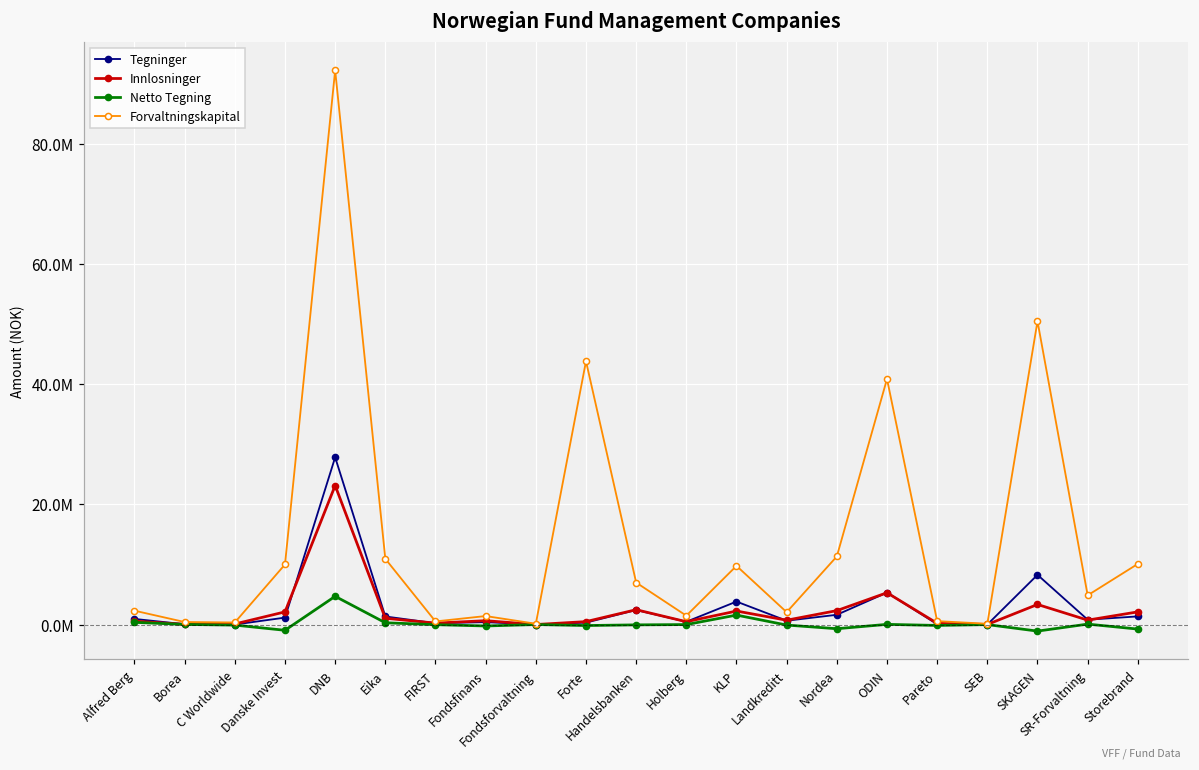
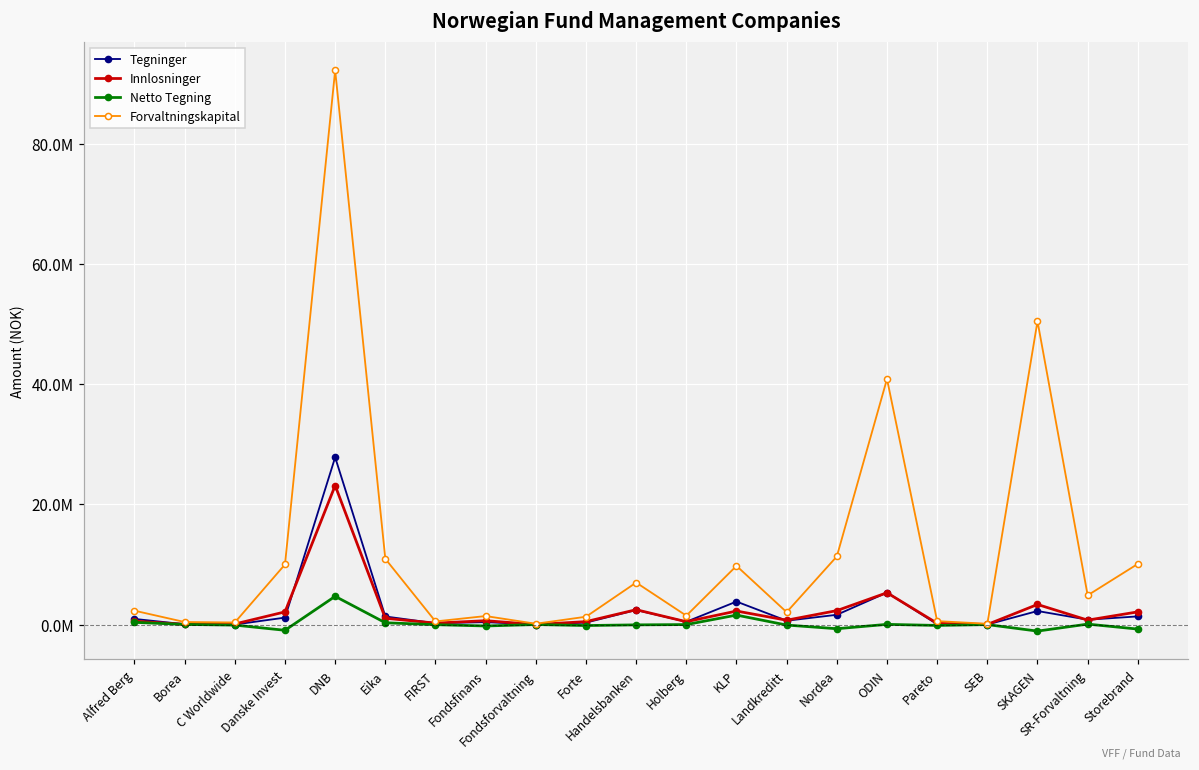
Forvaltningskapital, Forte: 44000000 -> 1000000
Tegninger, SKAGEN: 8000000 -> 2000000
